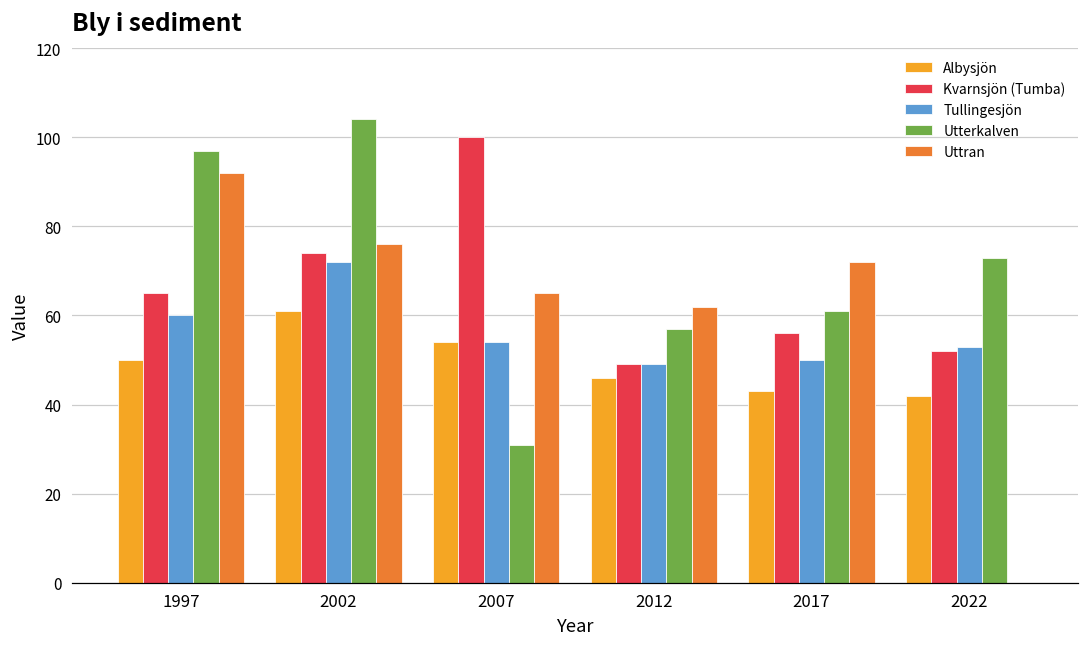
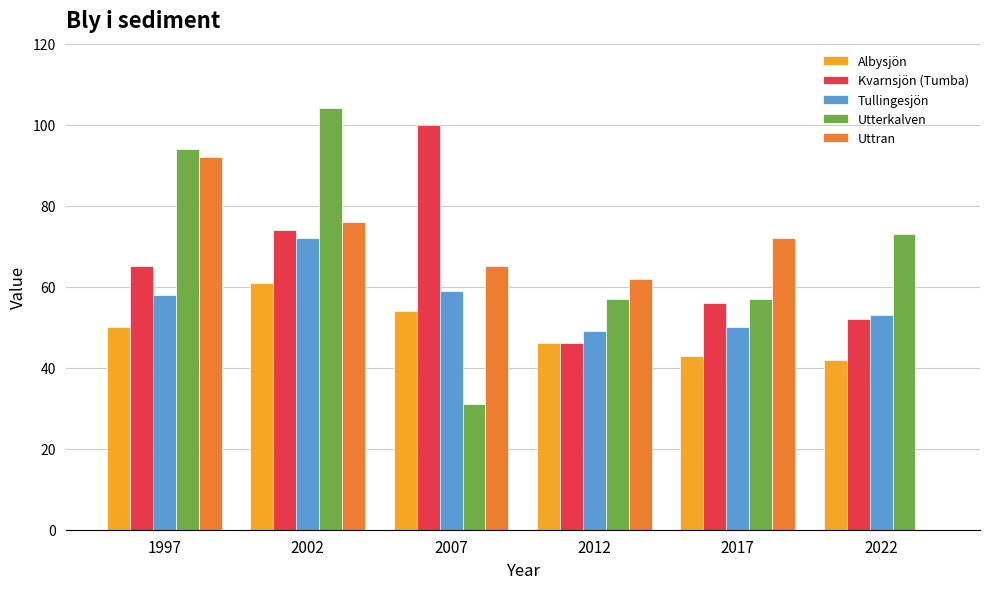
Tullingesjön, 1997: 60 -> 58
Utterkalven, 1997: 97 -> 94
Tullingesjön, 2007: 54 -> 59
Kvarnsjön (Tumba), 2012: 49 -> 46
Utterkalven, 2017: 61 -> 57
